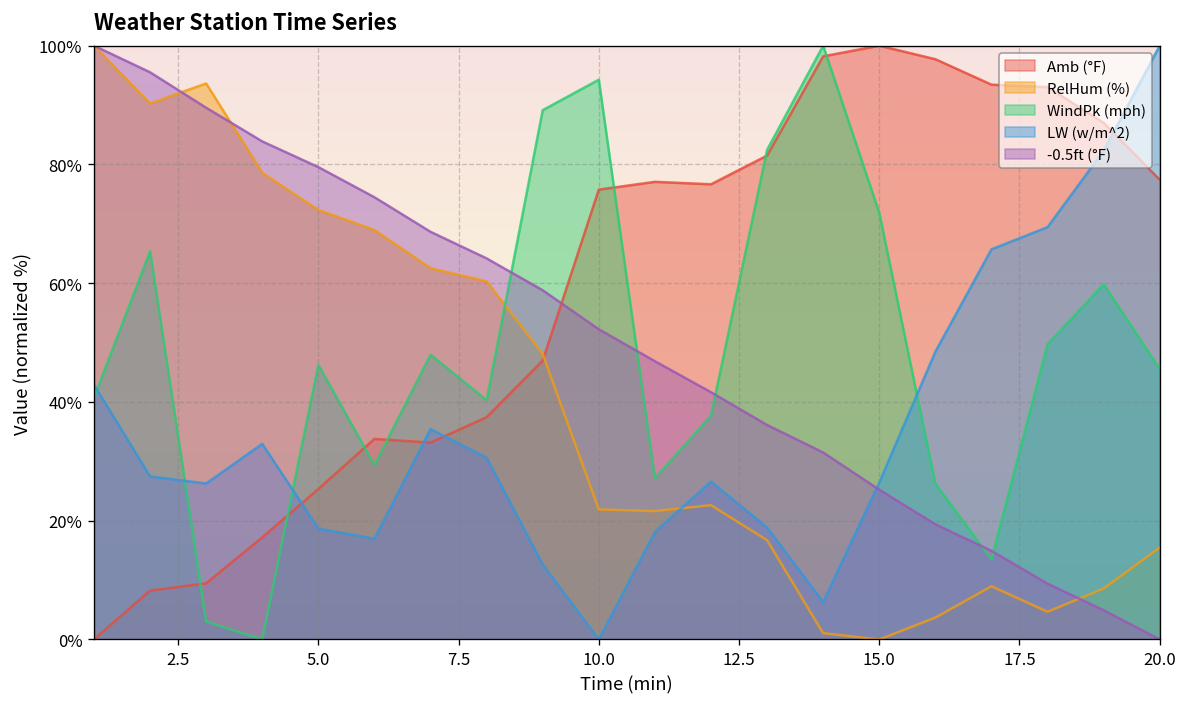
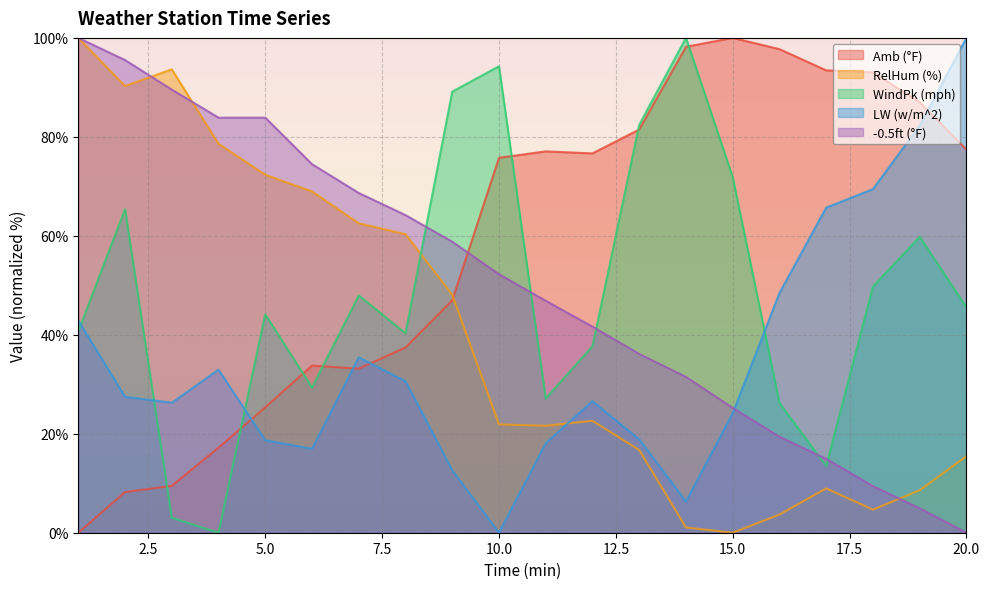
WindPk (mph), 5.0: 46% -> 44%
-0.5ft (°F), 5.0: 80% -> 84%
LW (w/m^2), 15.0: 26% -> 24%
